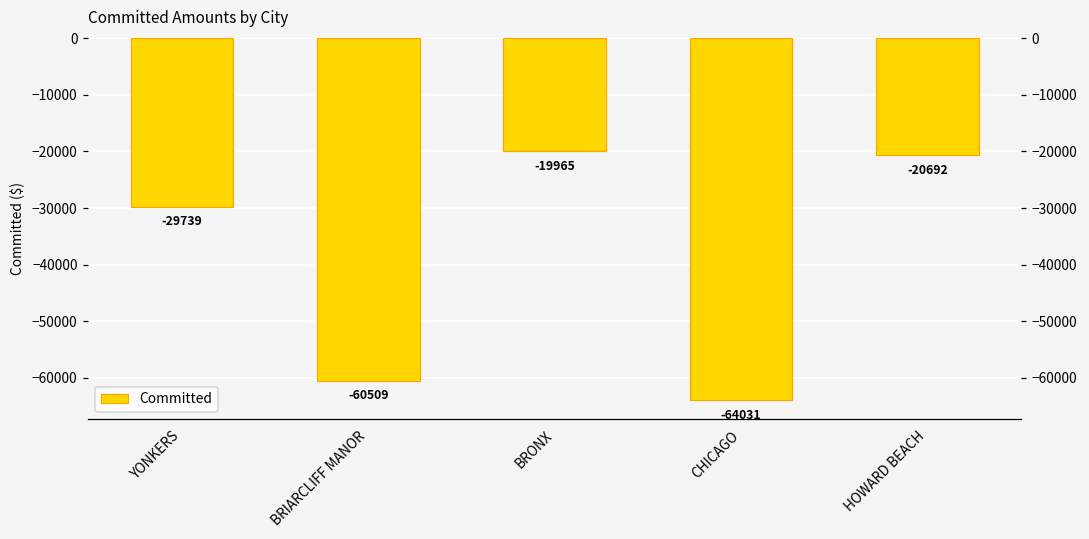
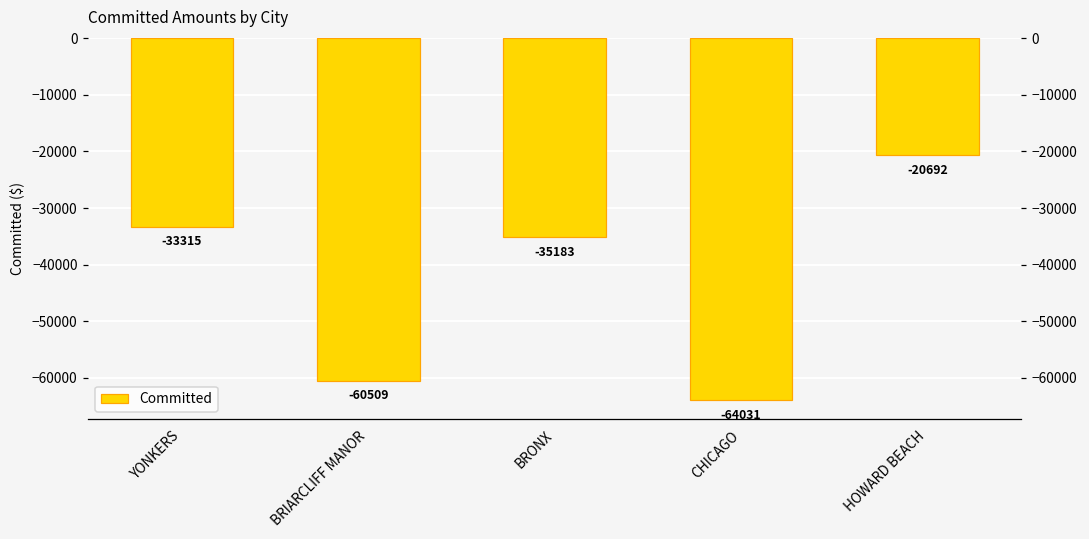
YONKERS: -29739 -> -33315
BRONX: -19965 -> -35183
